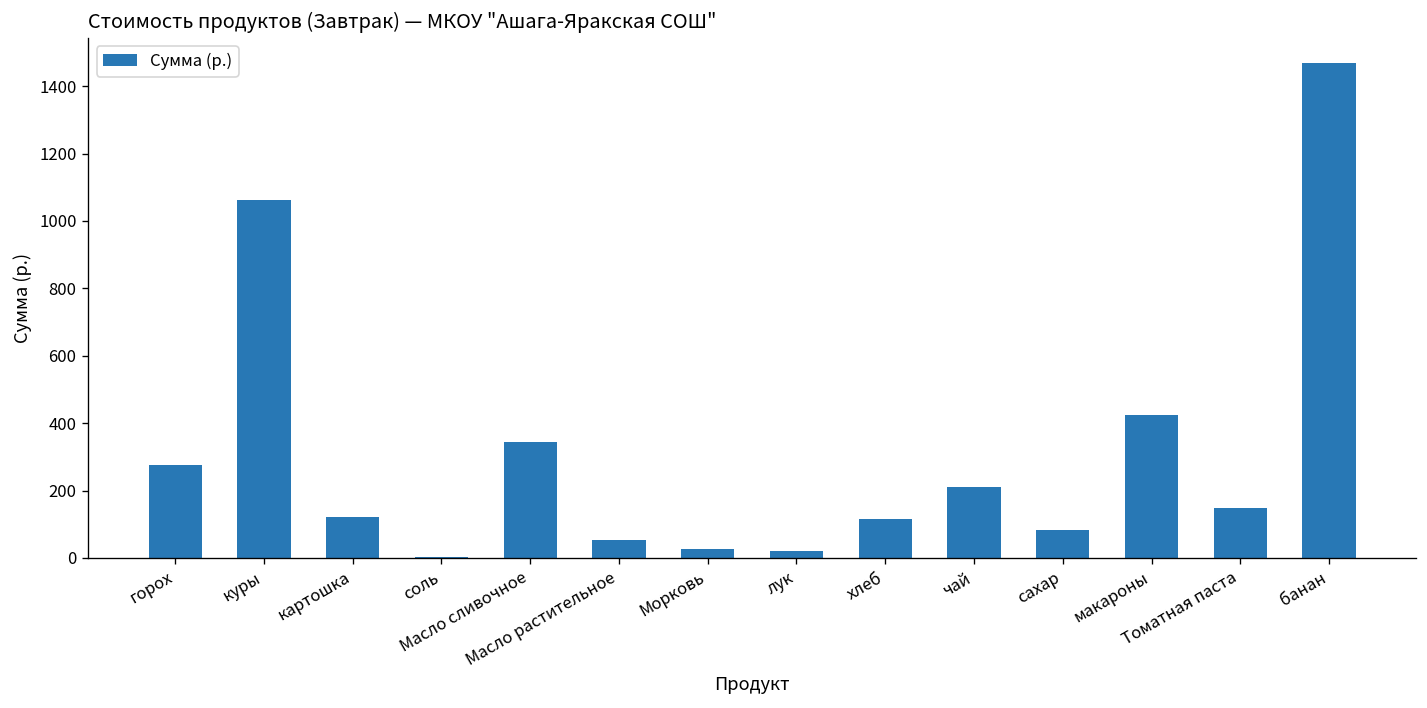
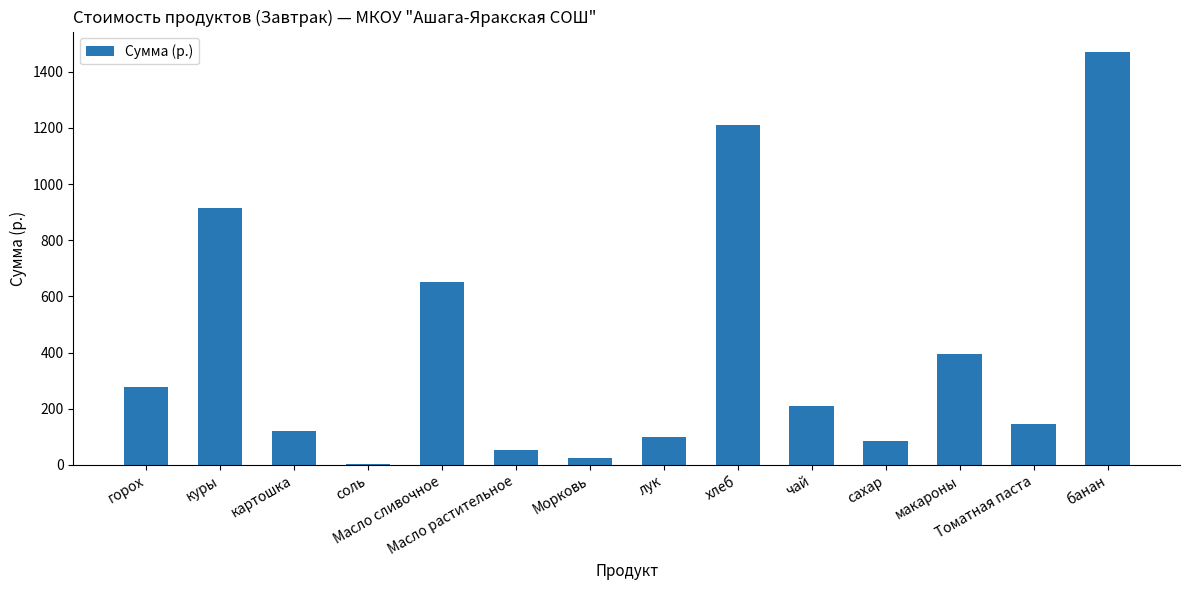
куры: 1060 -> 910
Масло сливочное: 340 -> 650
лук: 20 -> 100
хлеб: 110 -> 1210
макароны: 420 -> 390
